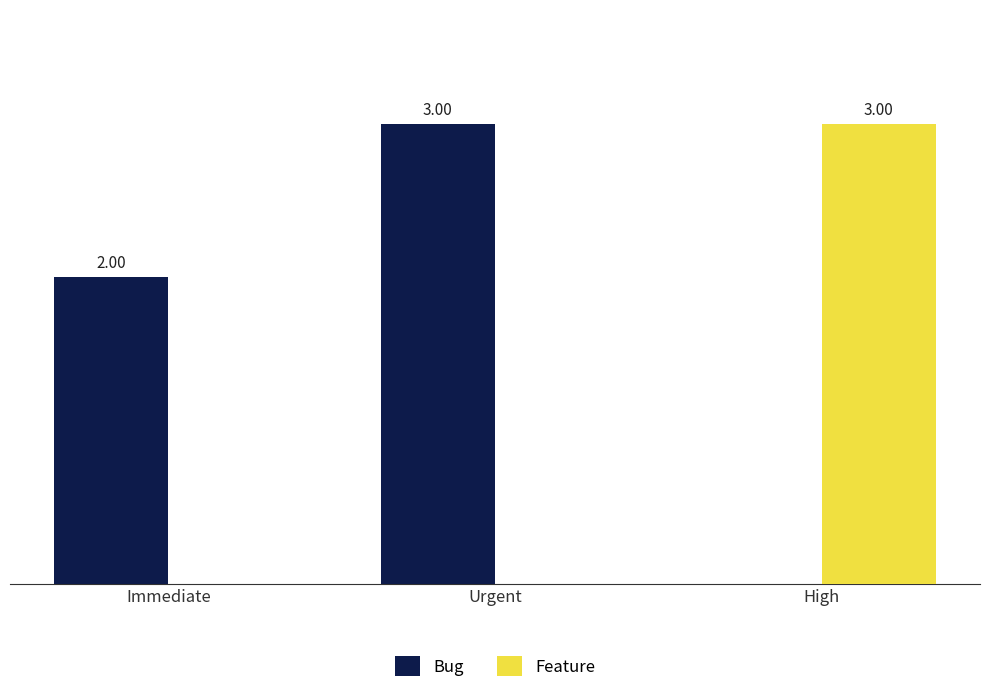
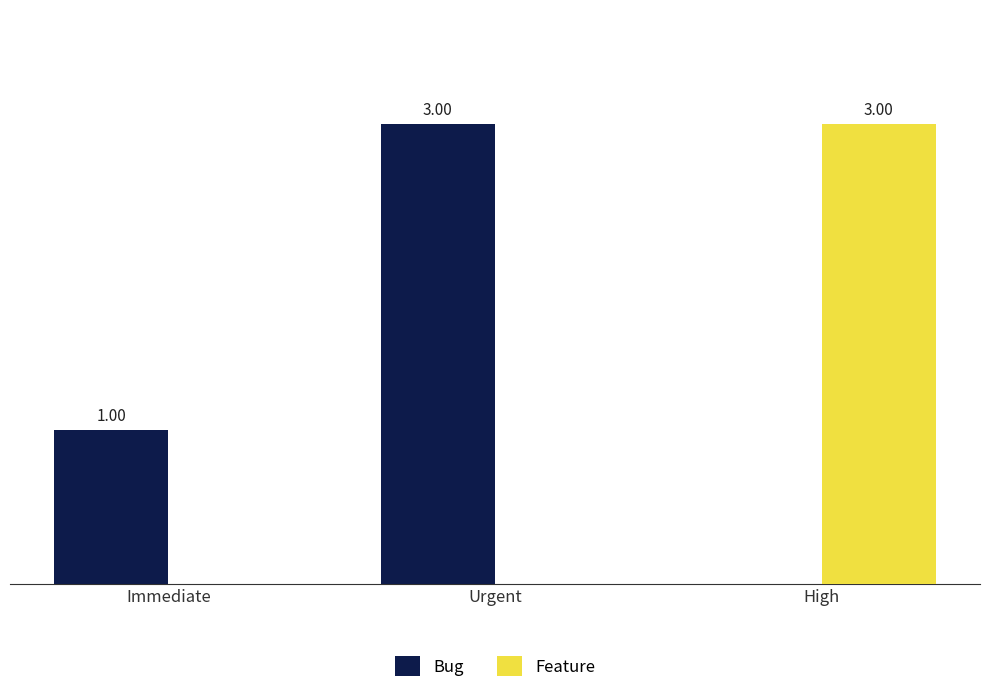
Bug, Immediate: 2.00 -> 1.00
